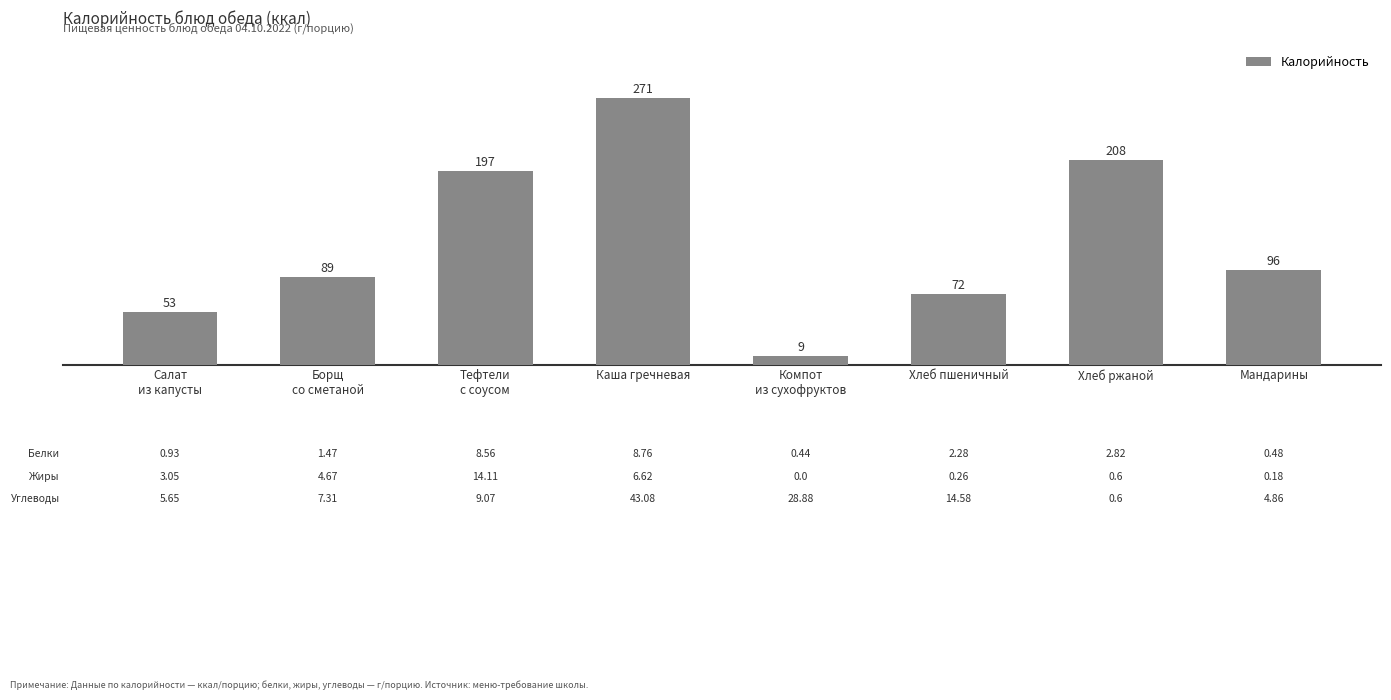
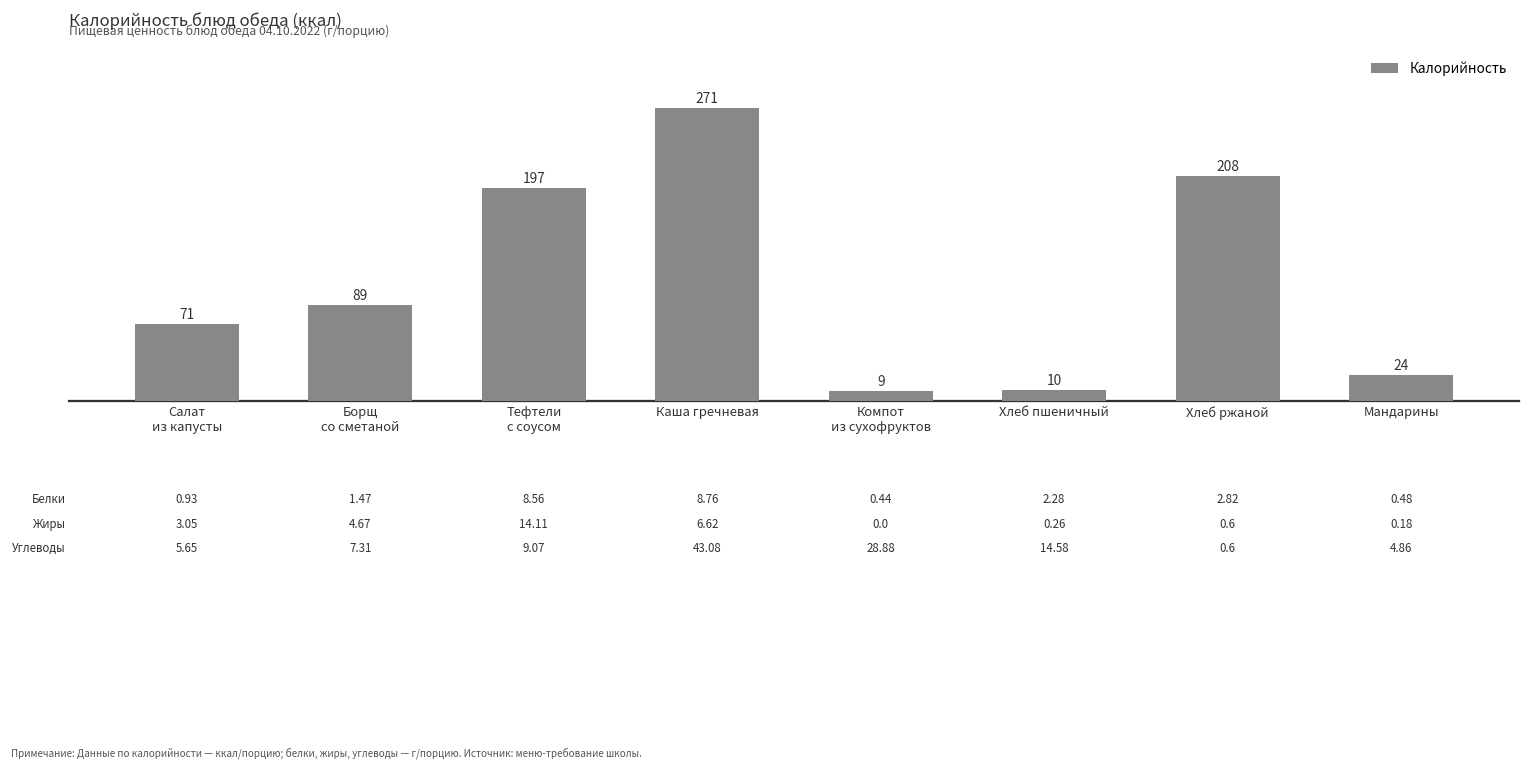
Салат из капусты: 53 -> 71
Хлеб пшеничный: 72 -> 10
Мандарины: 96 -> 24
